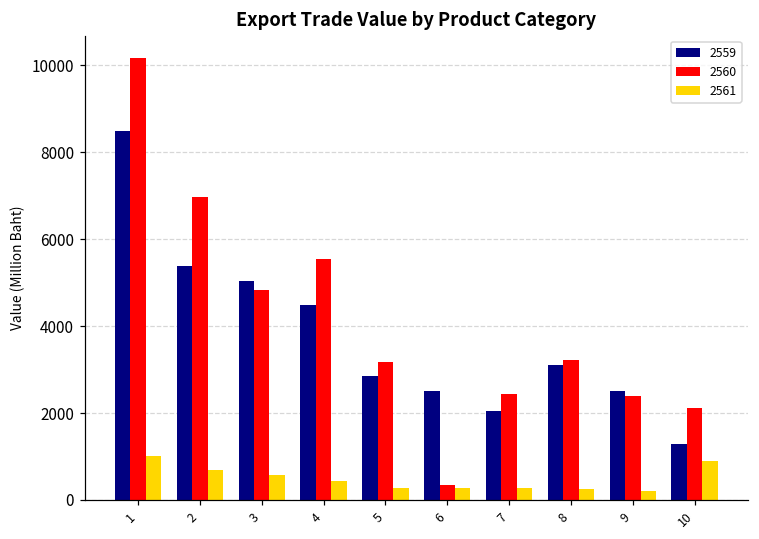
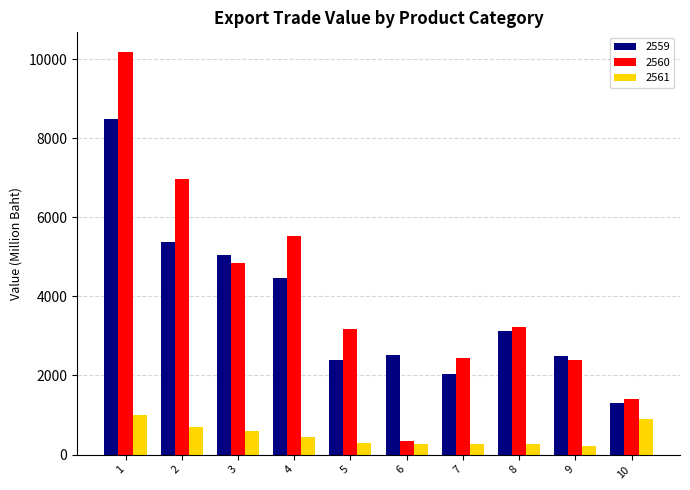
2559, 5: 2900 -> 2400
2560, 10: 2100 -> 1400
